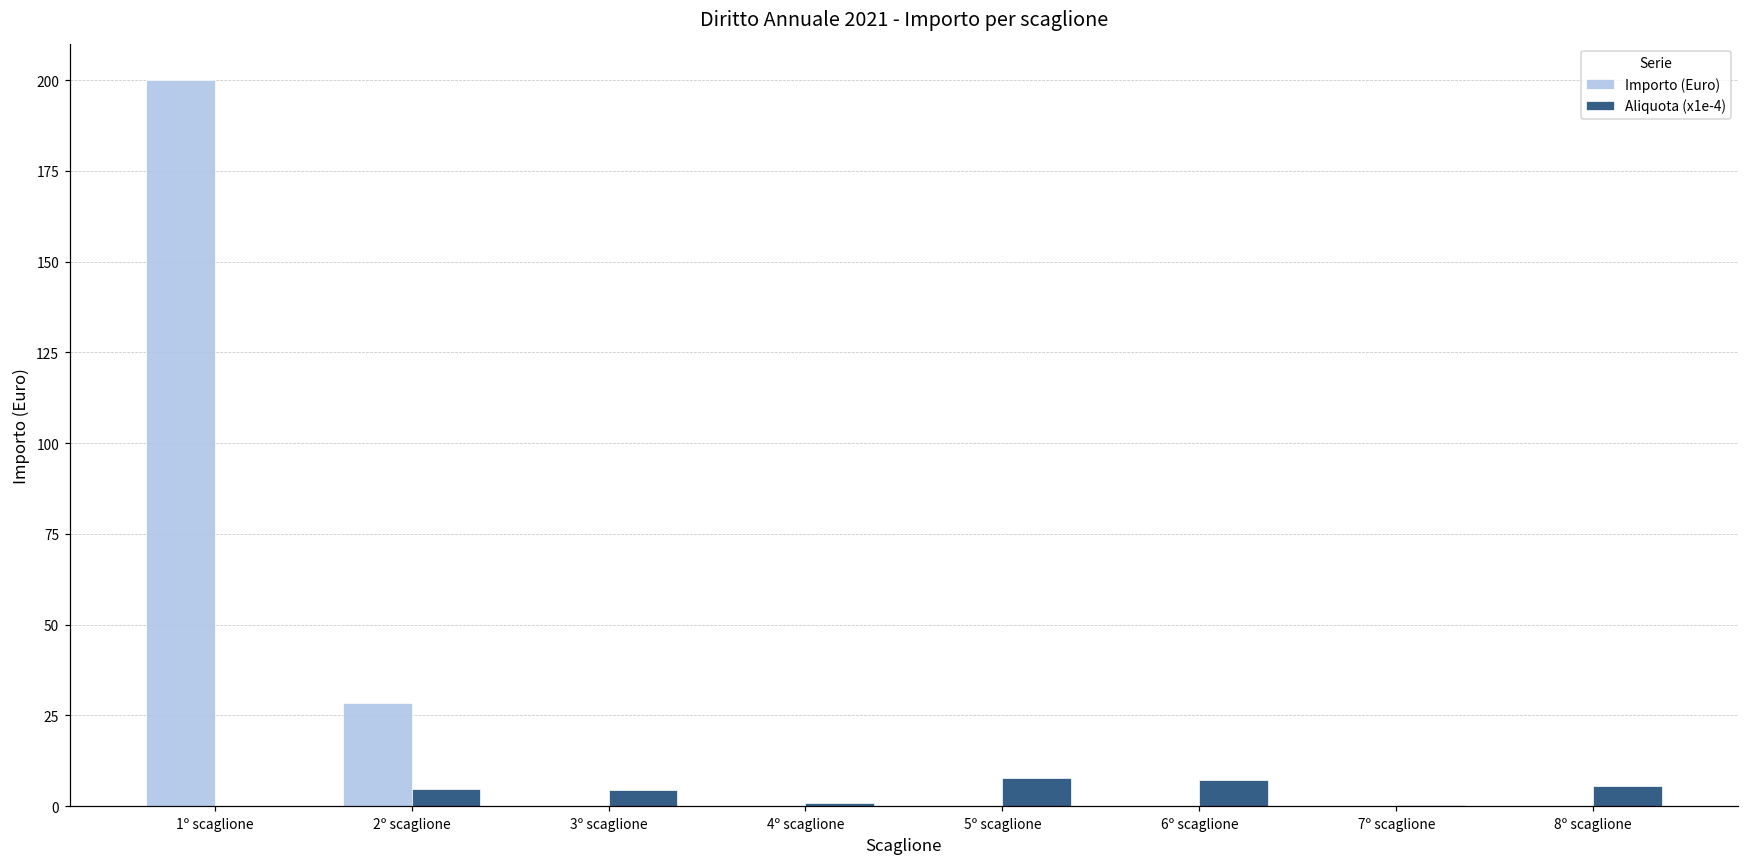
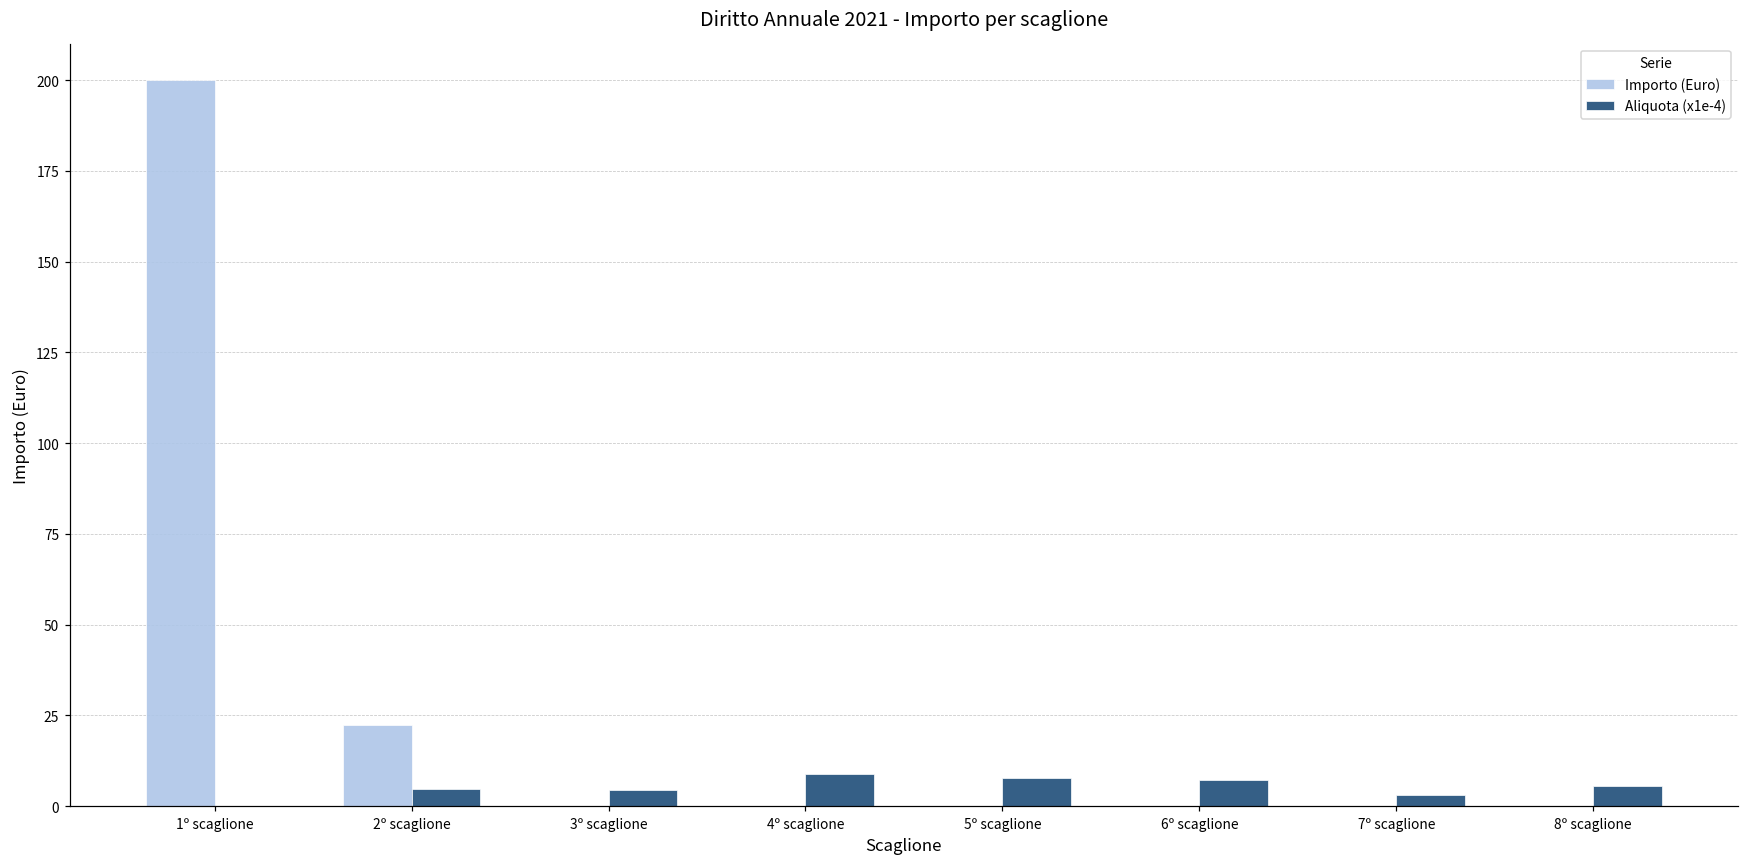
Importo (Euro), 2º scaglione: 28 -> 23
Aliquota (x1e-4), 4º scaglione: 1 -> 9
Aliquota (x1e-4), 7º scaglione: 0 -> 3
